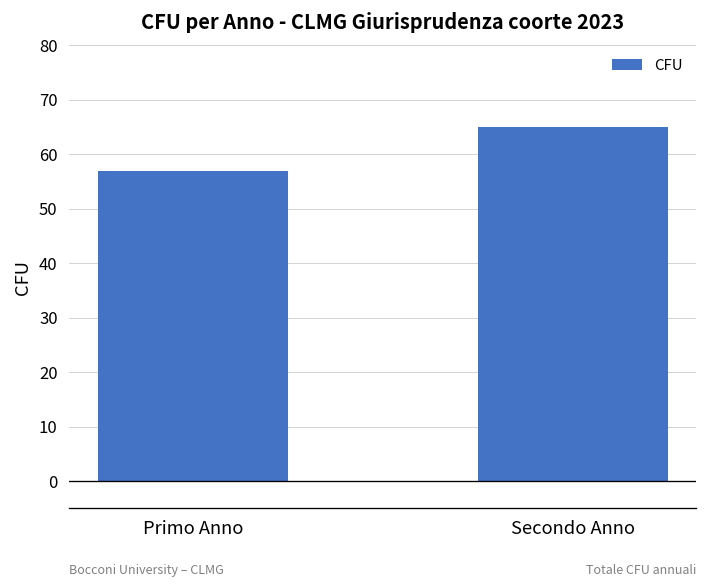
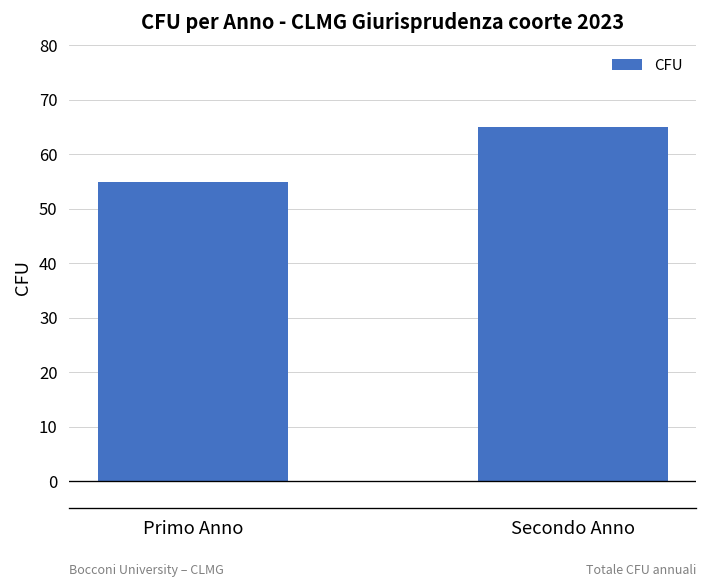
Primo Anno: 57 -> 55
